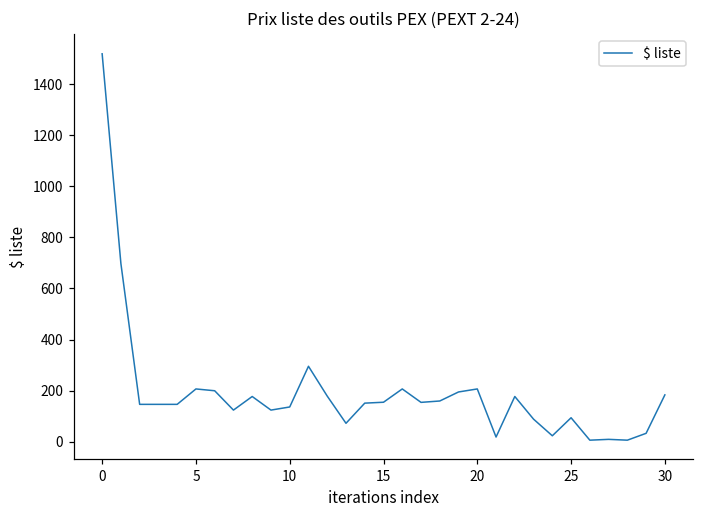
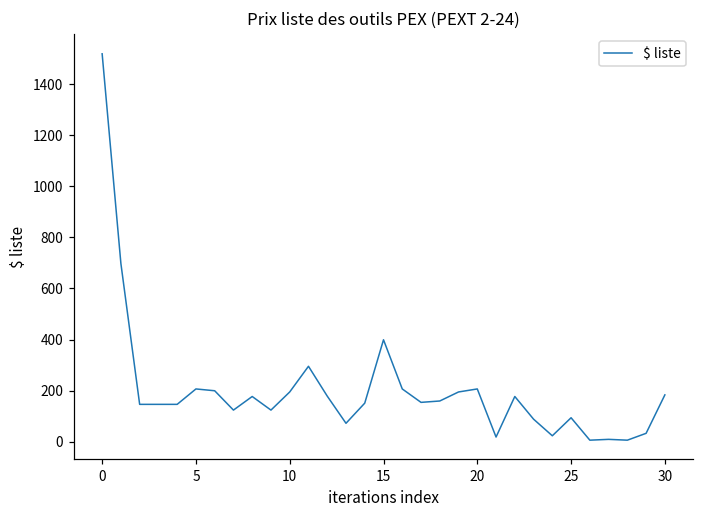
10: 140 -> 200
15: 150 -> 400
